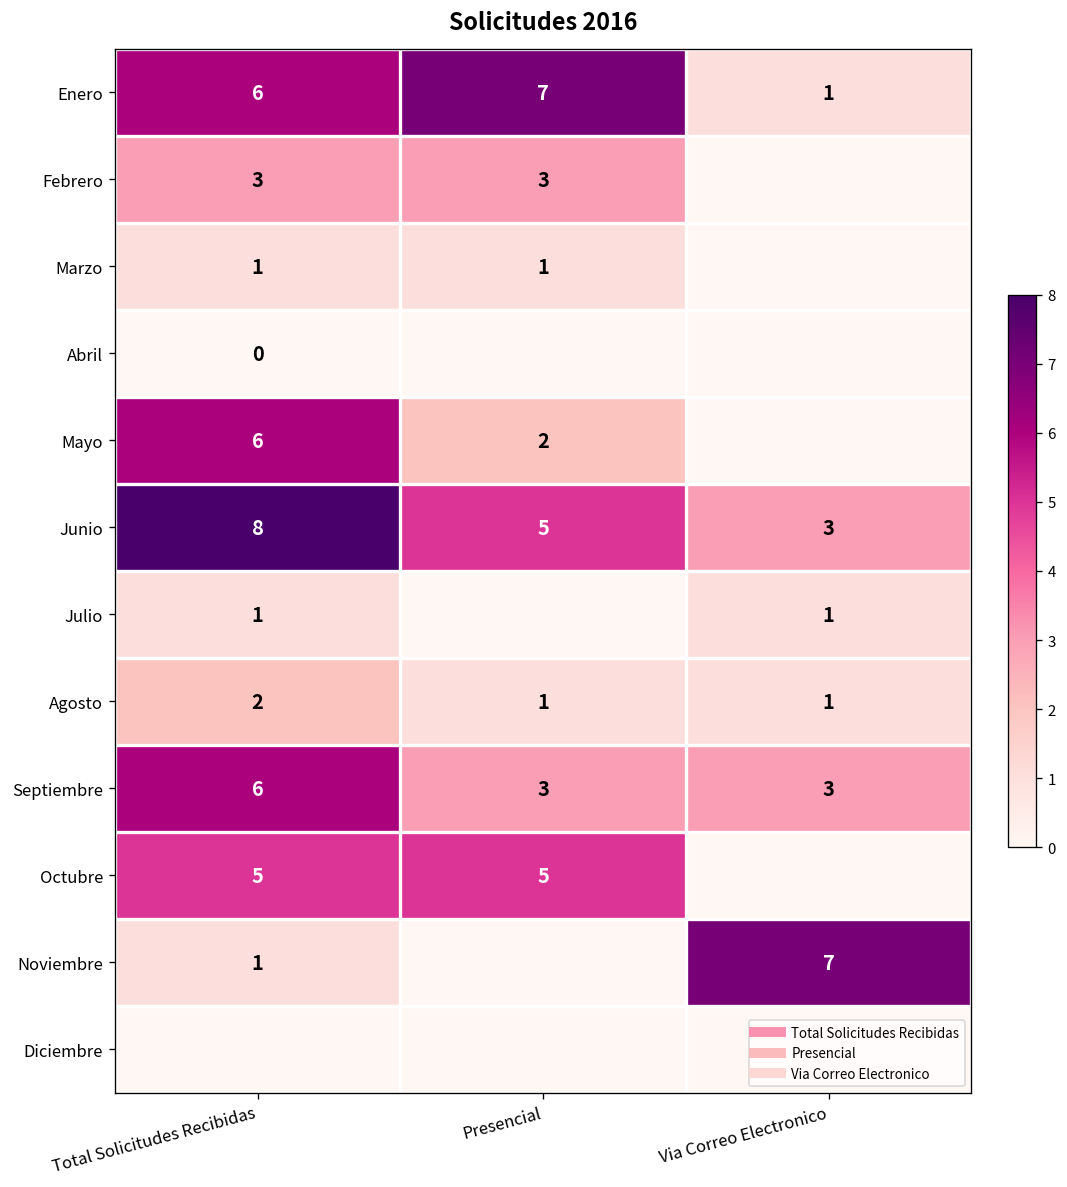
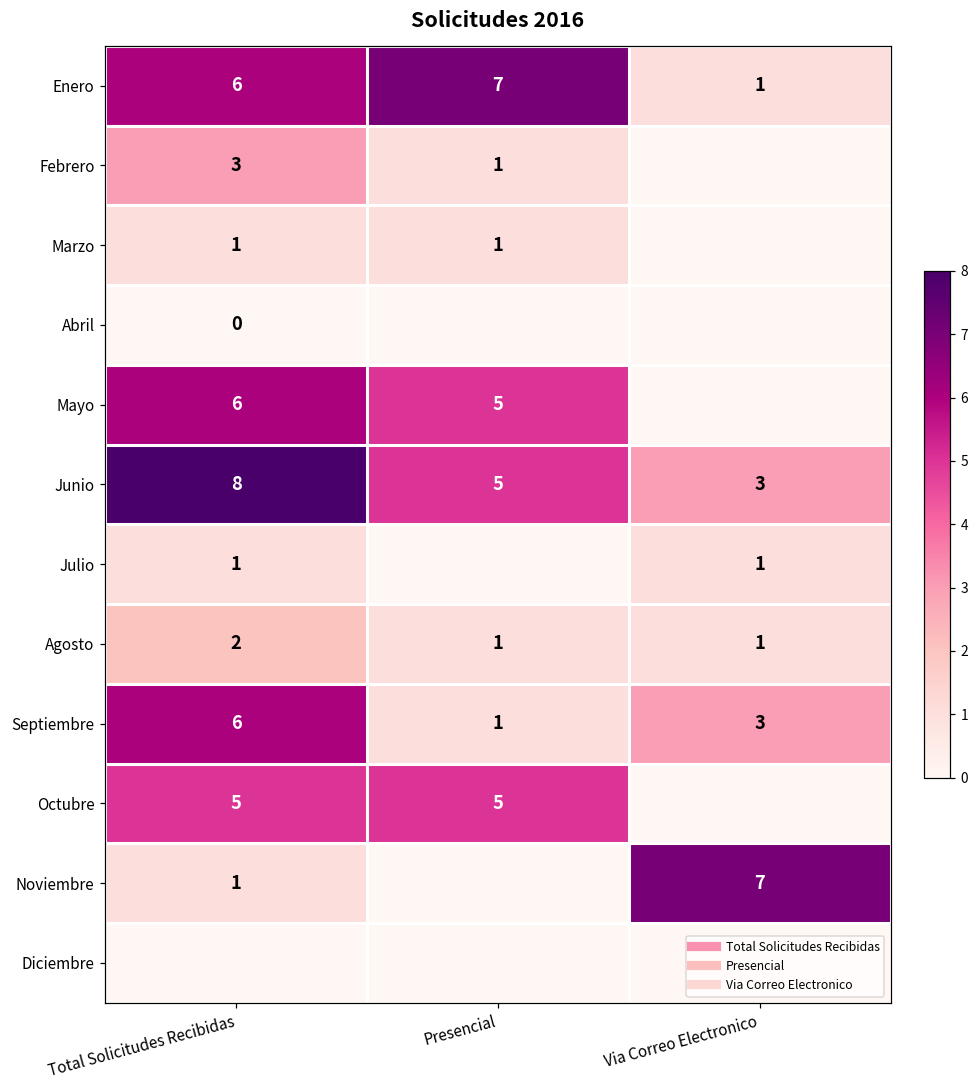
Febrero, Presencial: 3 -> 1
Mayo, Presencial: 2 -> 5
Septiembre, Presencial: 3 -> 1
